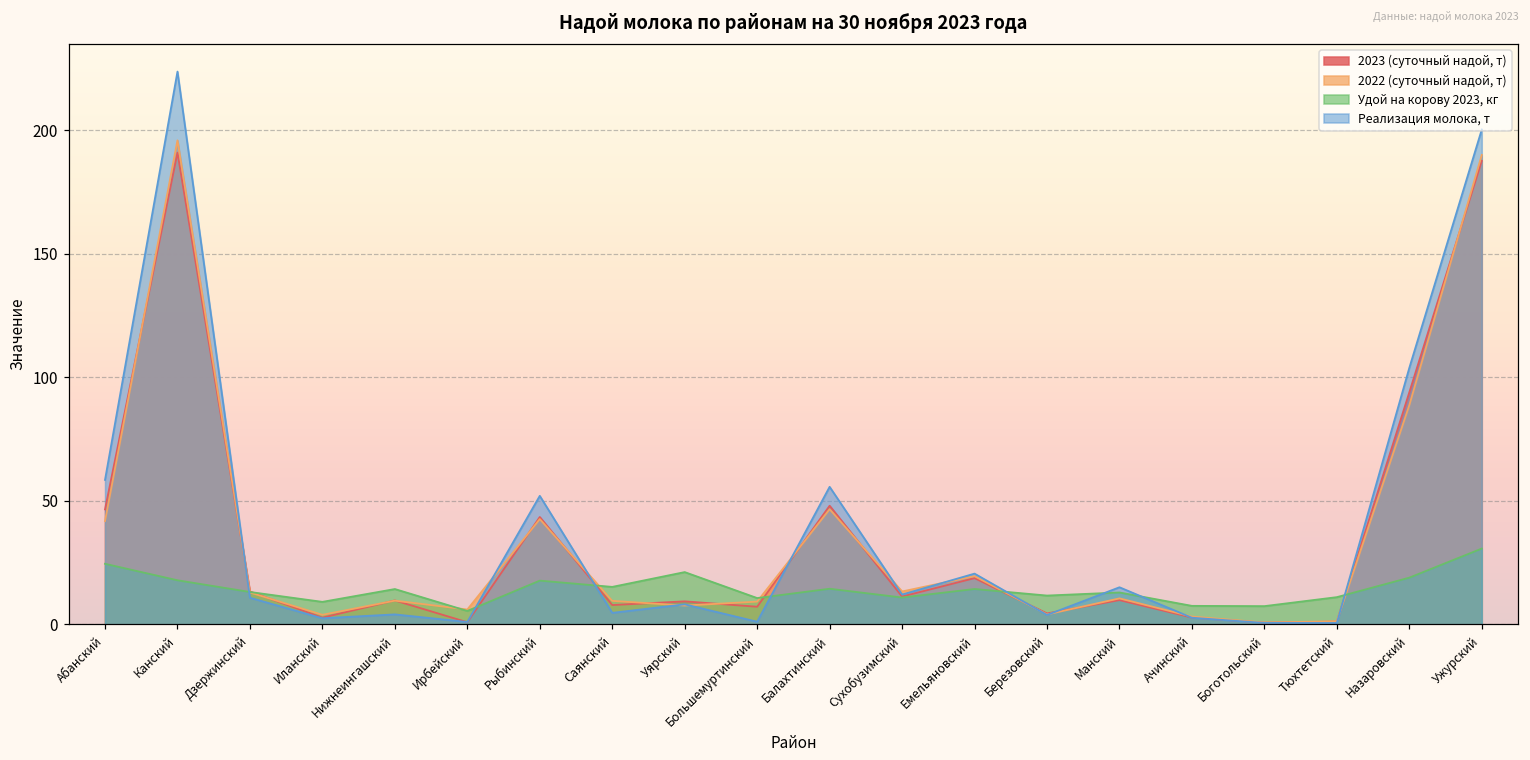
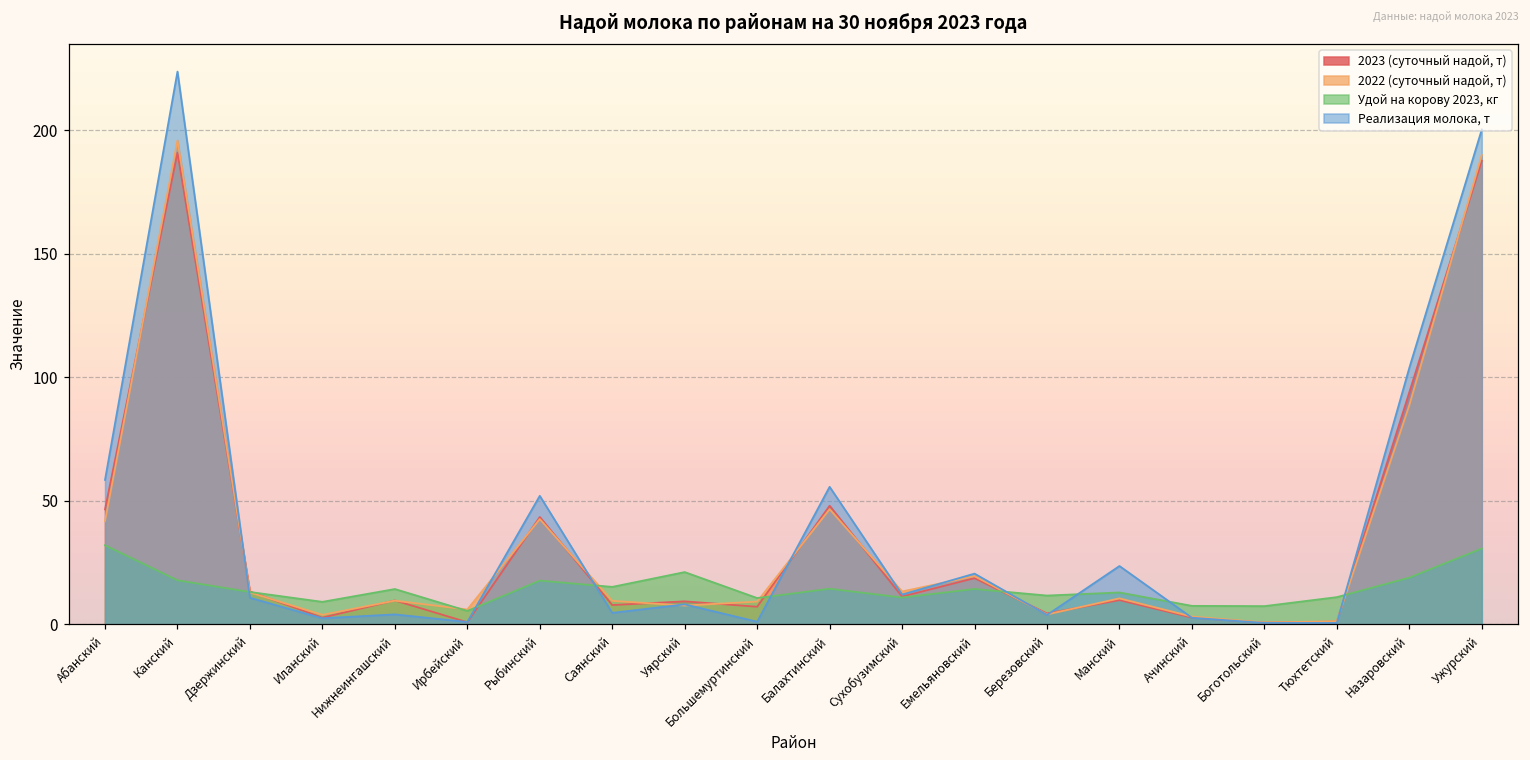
Удой на корову 2023, кг, Абанский: 25 -> 32
Реализация молока, т, Манский: 15 -> 24
